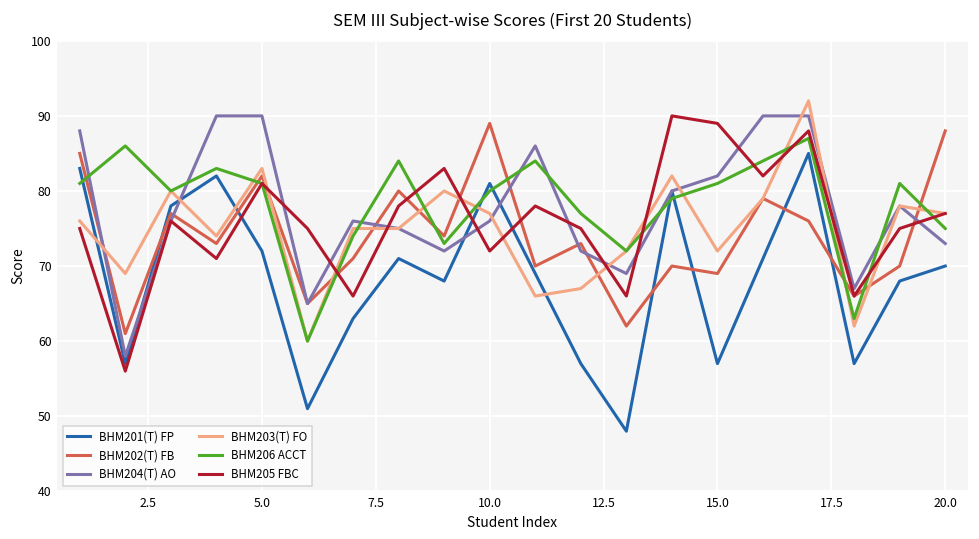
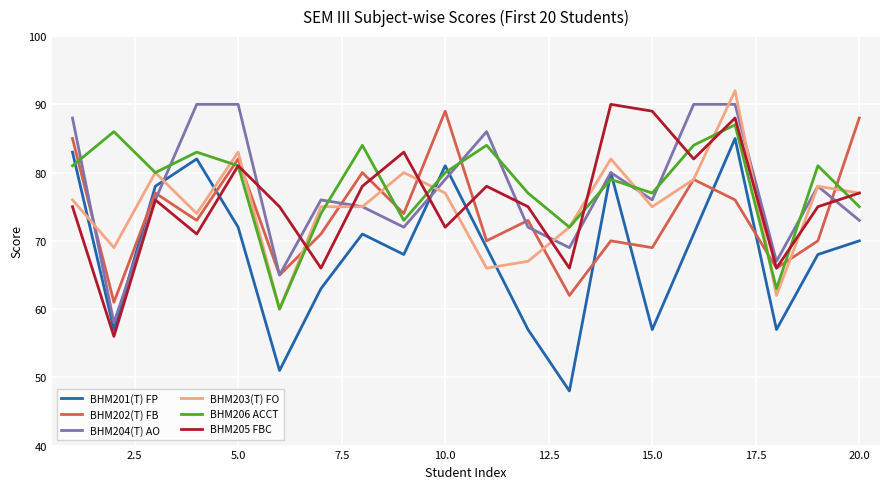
BHM204(T) AO, 10.0: 76 -> 79
BHM204(T) AO, 15.0: 82 -> 76
BHM203(T) FO, 15.0: 72 -> 75
BHM206 ACCT, 15.0: 81 -> 77
